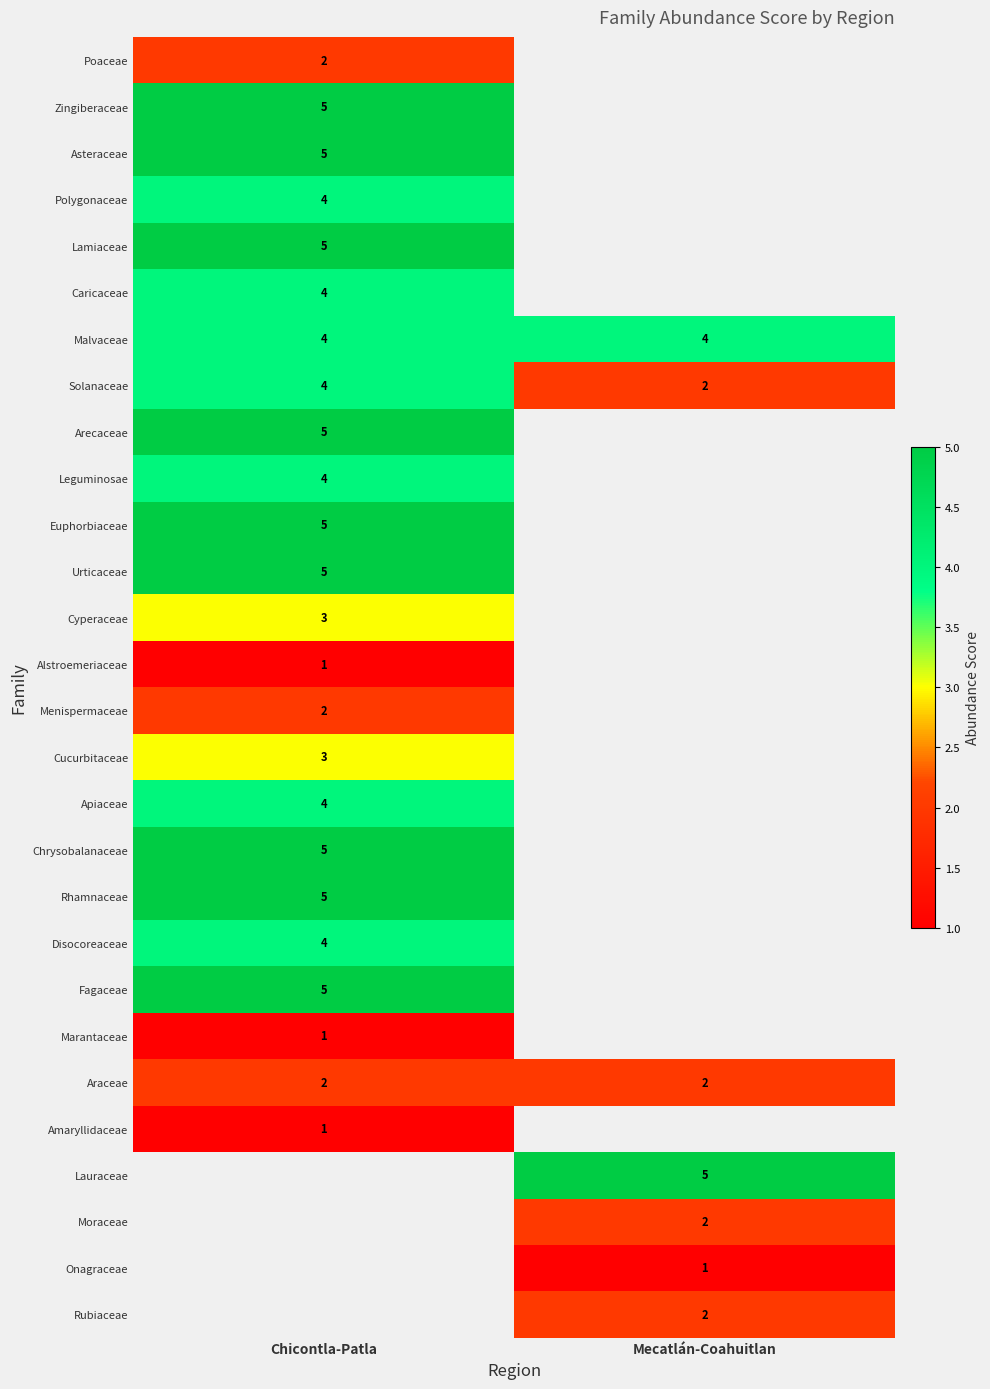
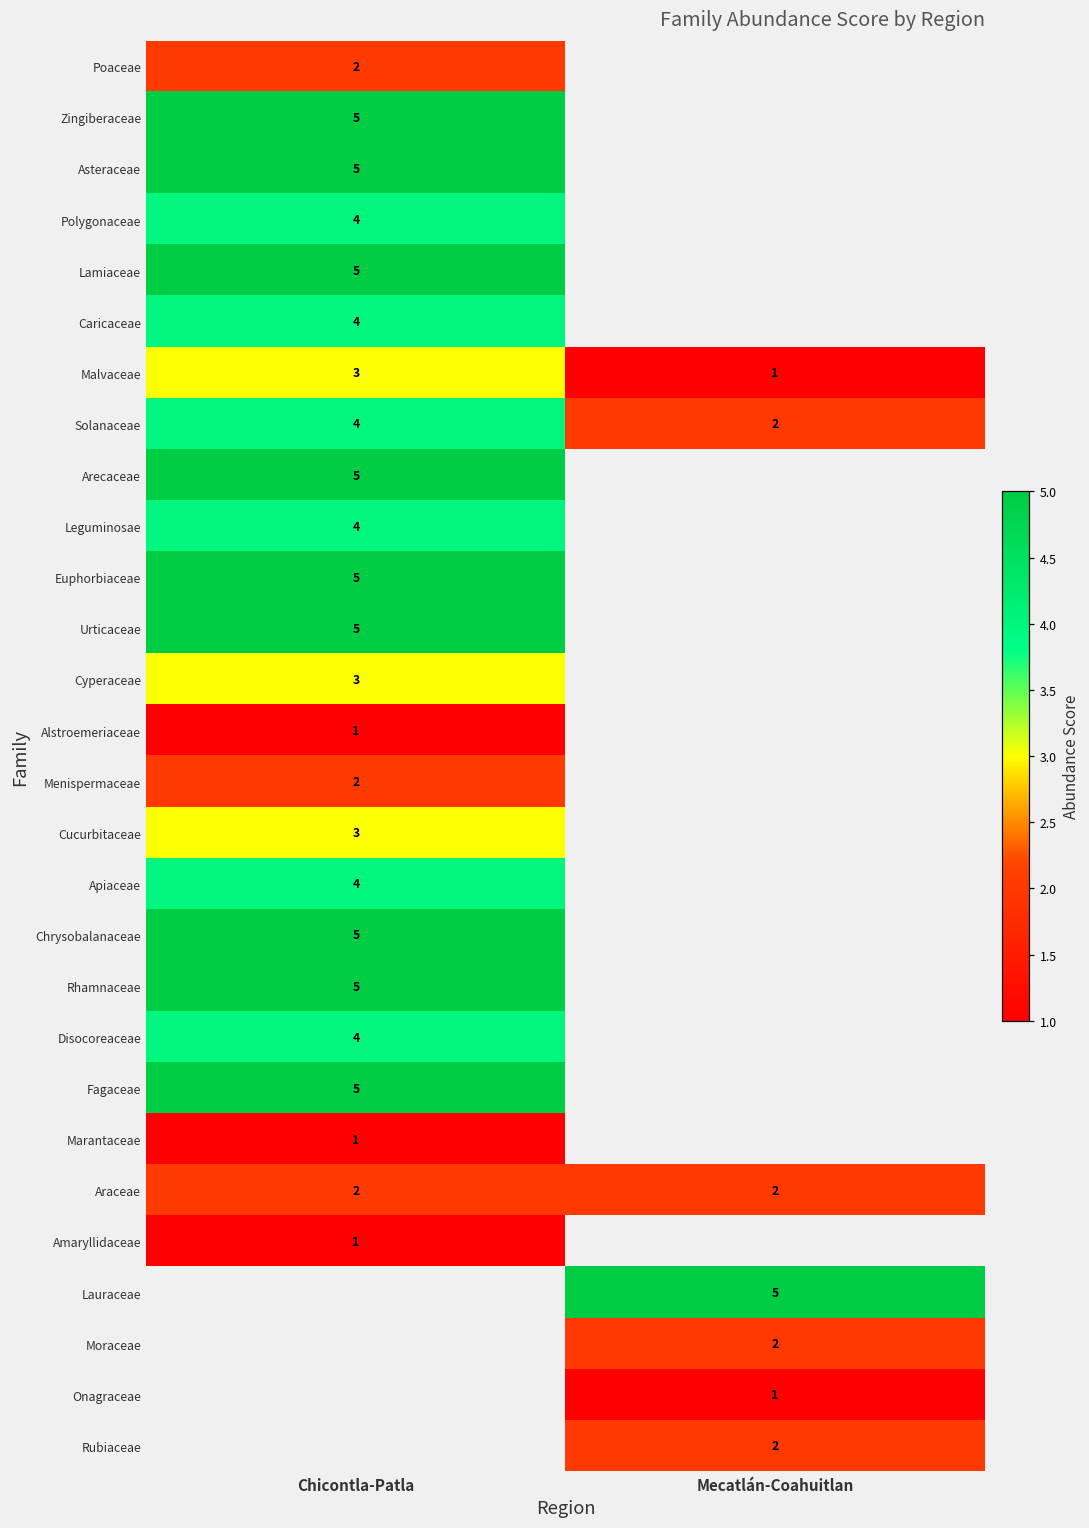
Malvaceae, Chicontla-Patla: 4 -> 3
Malvaceae, Mecatlán-Coahuitlan: 4 -> 1
